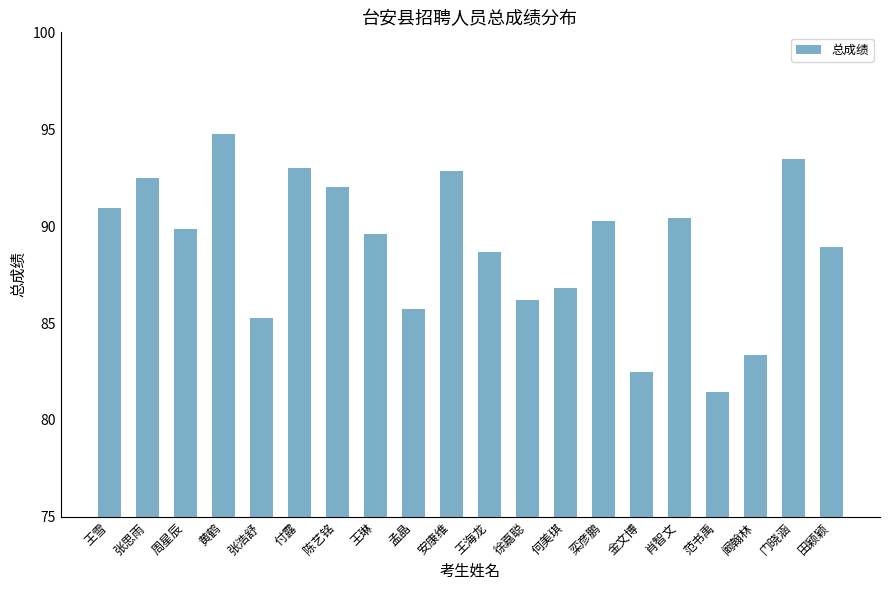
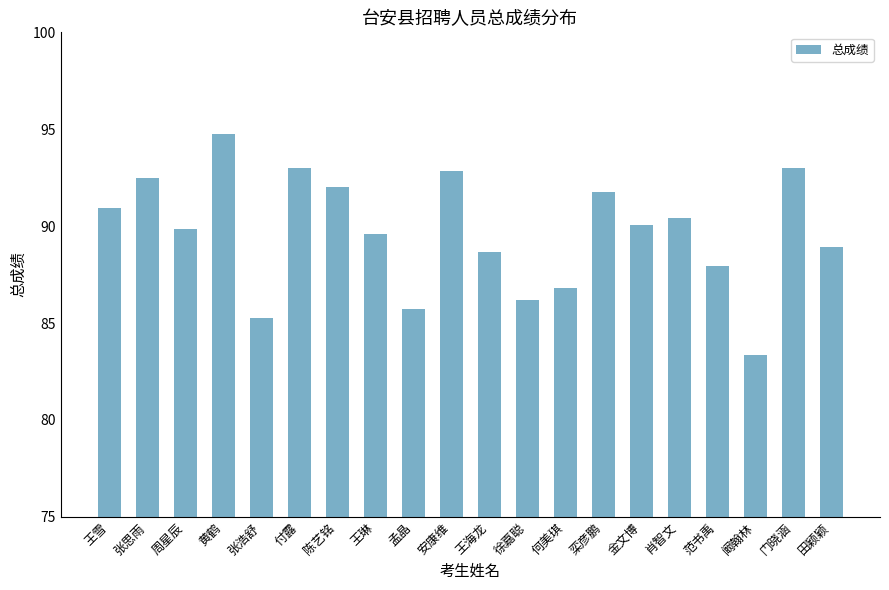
栾彦鹏: 90.2 -> 91.8
金文博: 82.5 -> 90.1
范书禹: 81.4 -> 88.0
门晓涵: 93.4 -> 93.0
